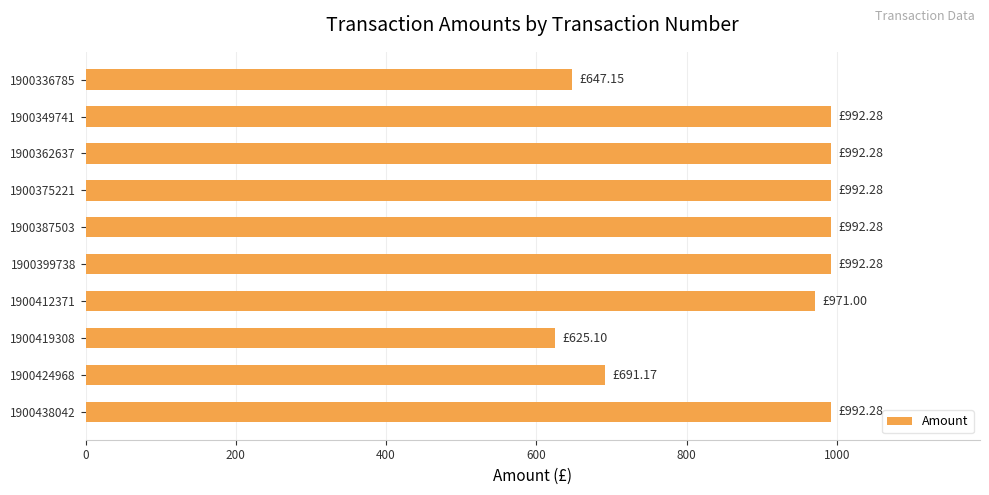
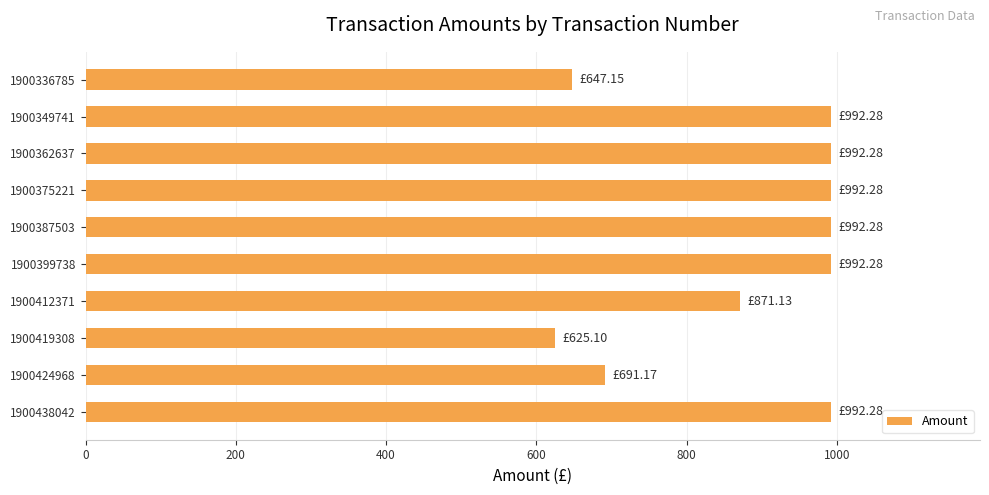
1900412371: £971.00 -> £871.13
